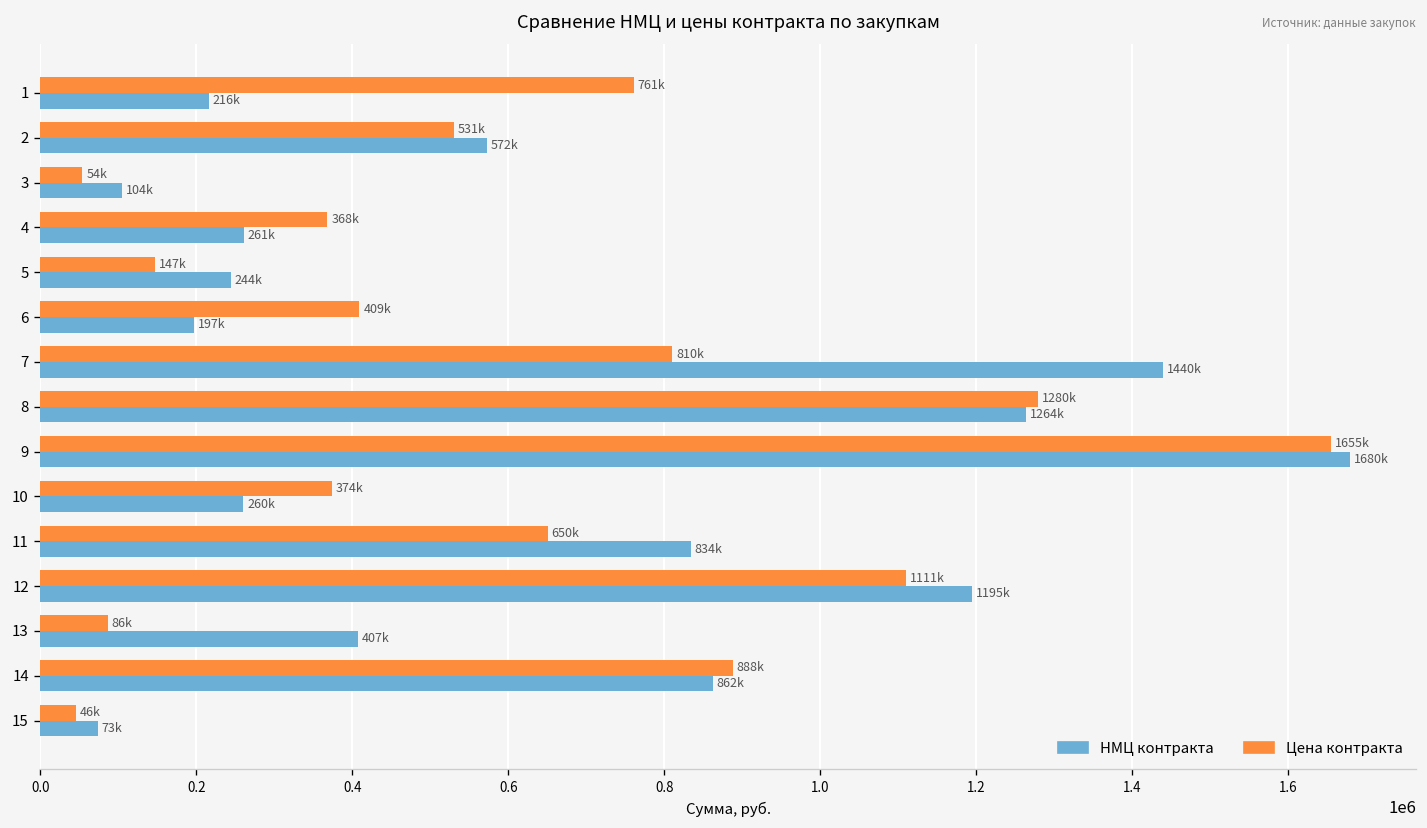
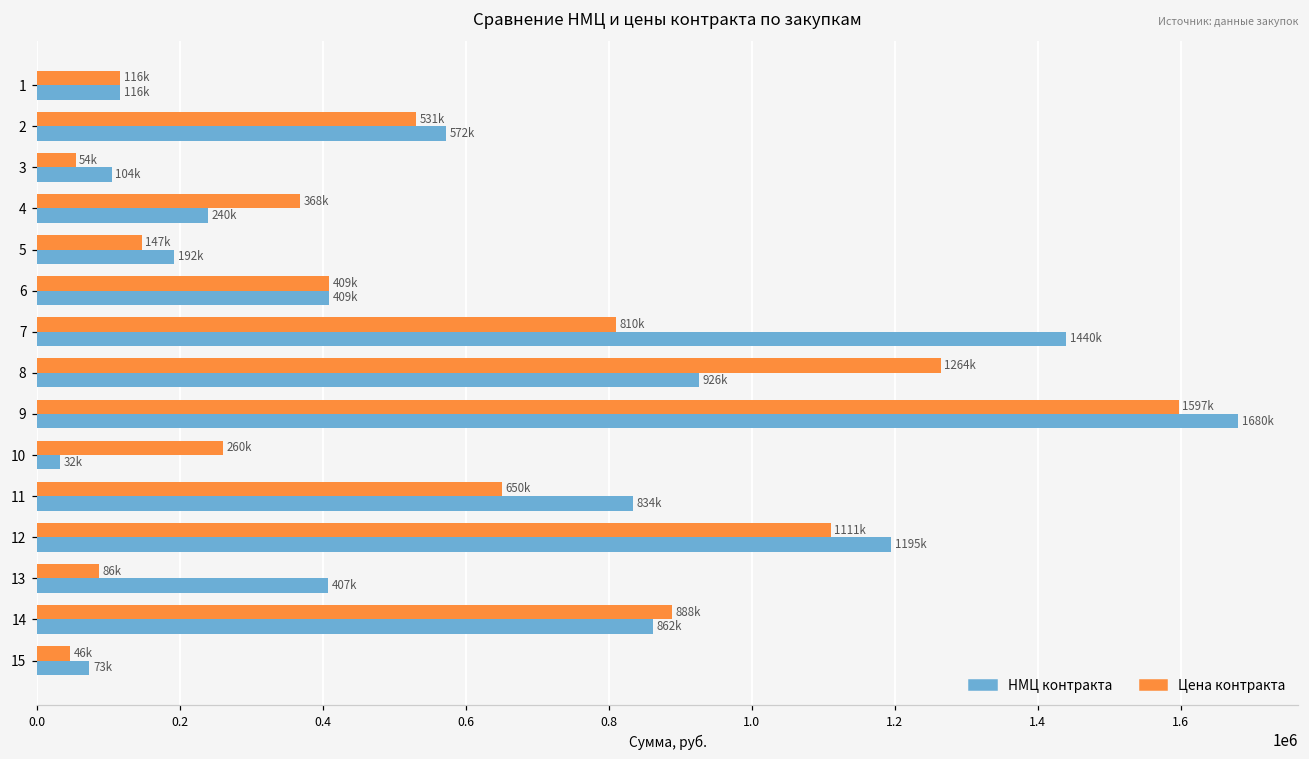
Цена контракта, 1: 761k -> 116k
НМЦ контракта, 1: 216k -> 116k
НМЦ контракта, 4: 261k -> 240k
НМЦ контракта, 5: 244k -> 192k
НМЦ контракта, 6: 197k -> 409k
Цена контракта, 8: 1280k -> 1264k
НМЦ контракта, 8: 1264k -> 926k
Цена контракта, 9: 1655k -> 1597k
Цена контракта, 10: 374k -> 260k
НМЦ контракта, 10: 260k -> 32k
